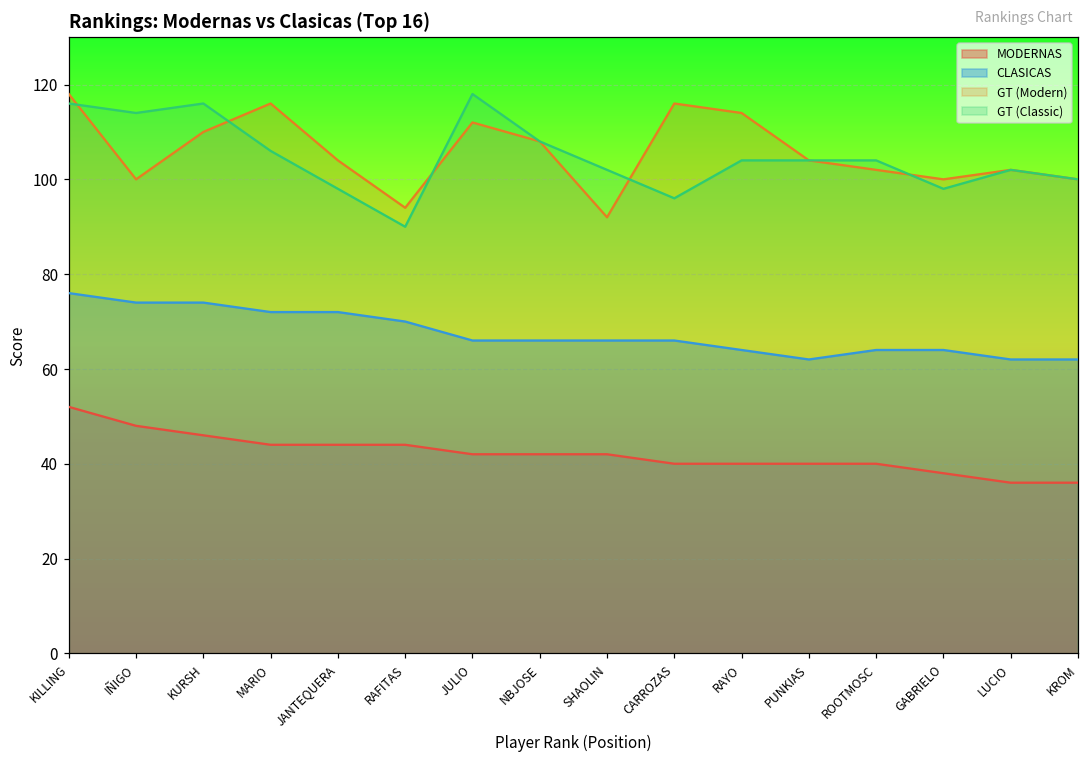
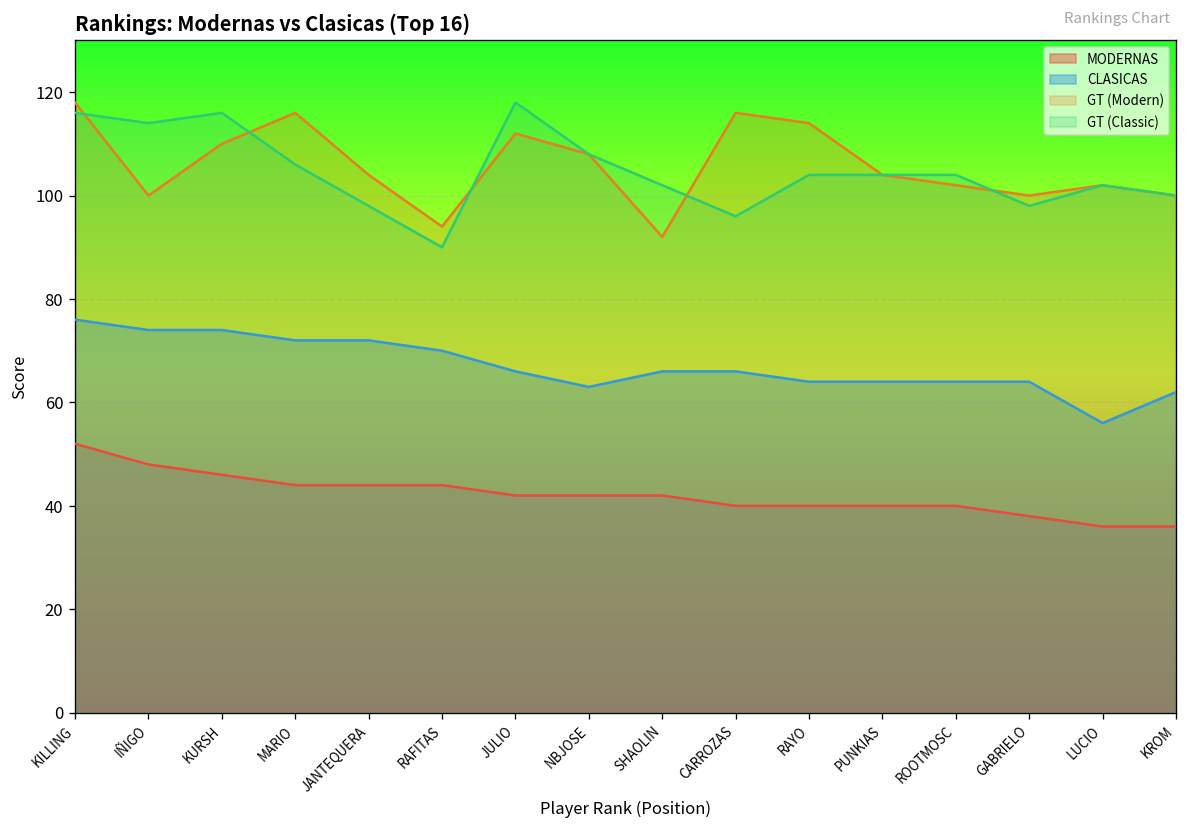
CLASICAS, NBJOSE: 66 -> 63
CLASICAS, PUNKIAS: 62 -> 64
CLASICAS, LUCIO: 62 -> 56
